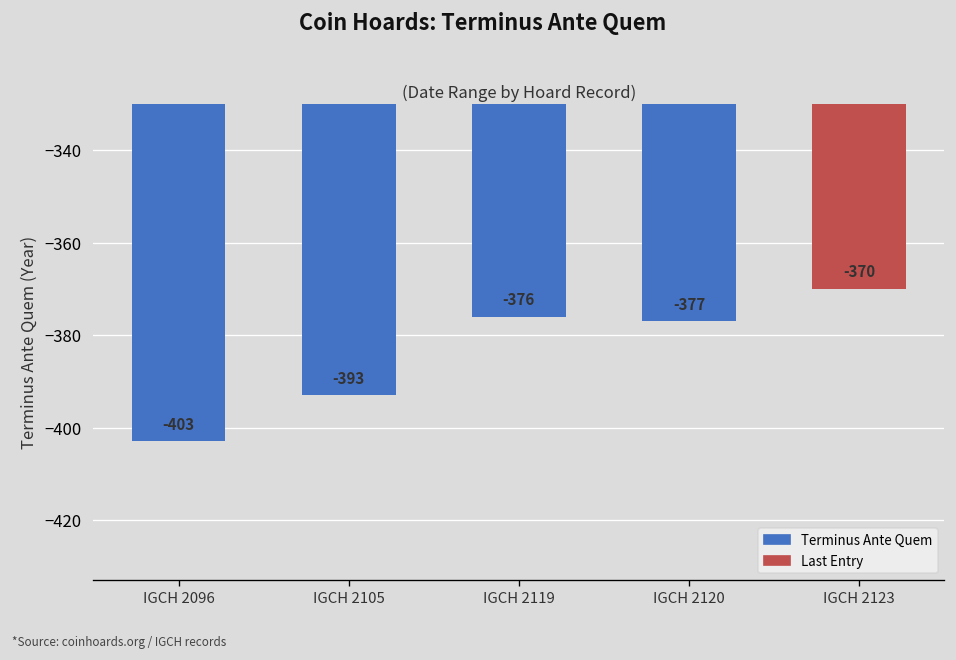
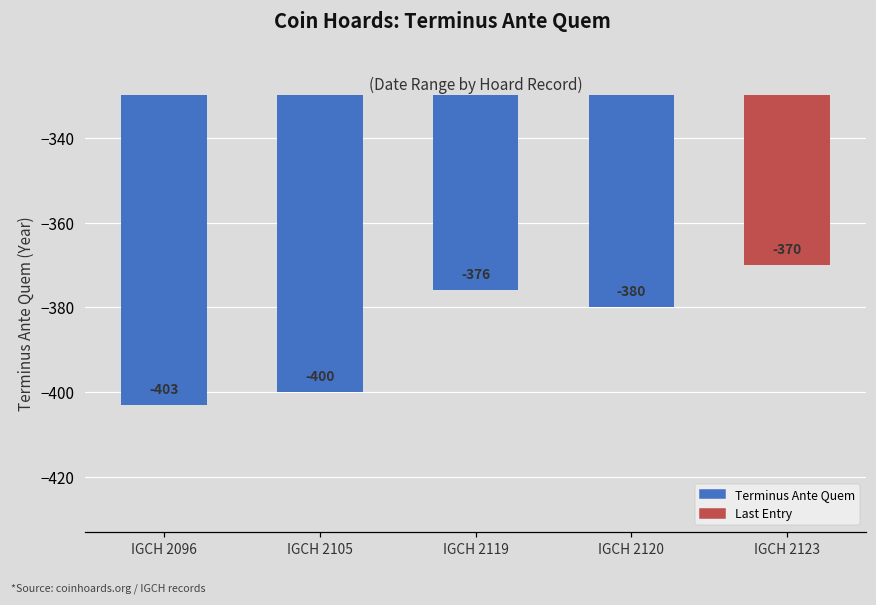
IGCH 2105: -393 -> -400
IGCH 2120: -377 -> -380
